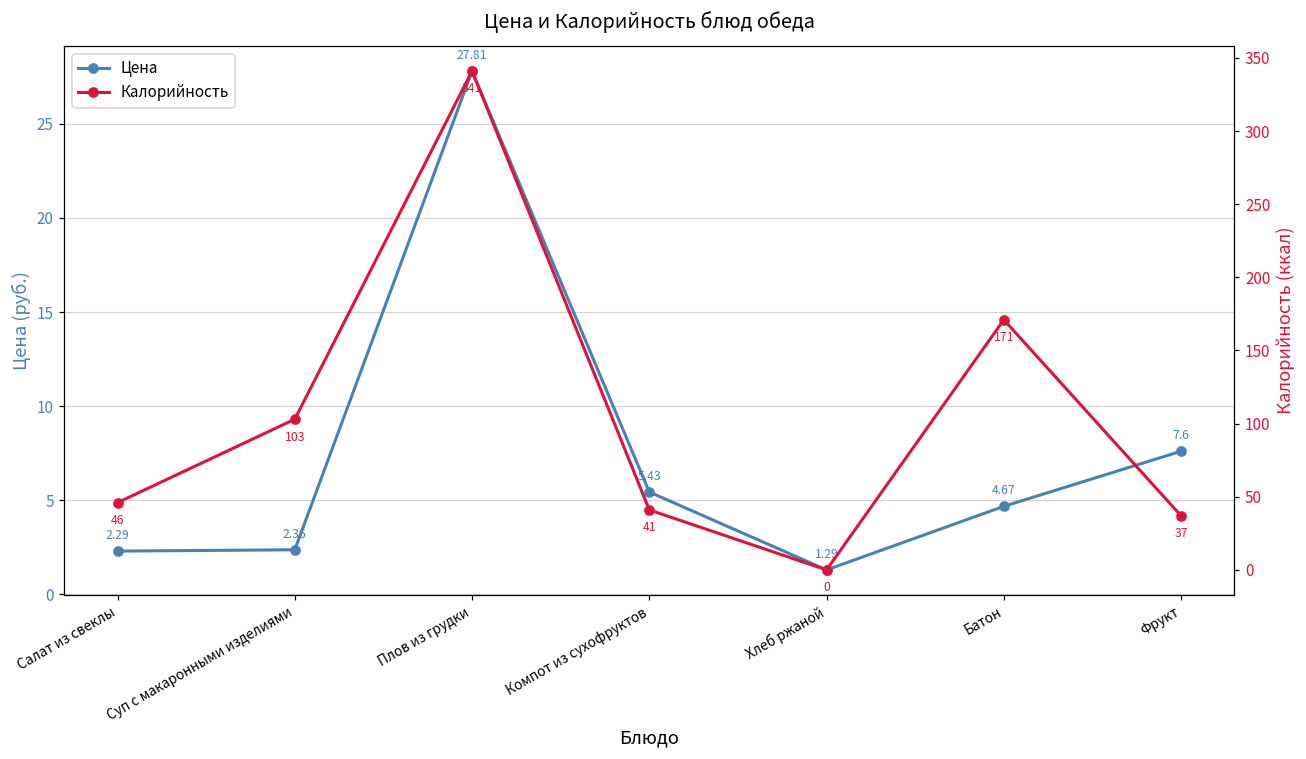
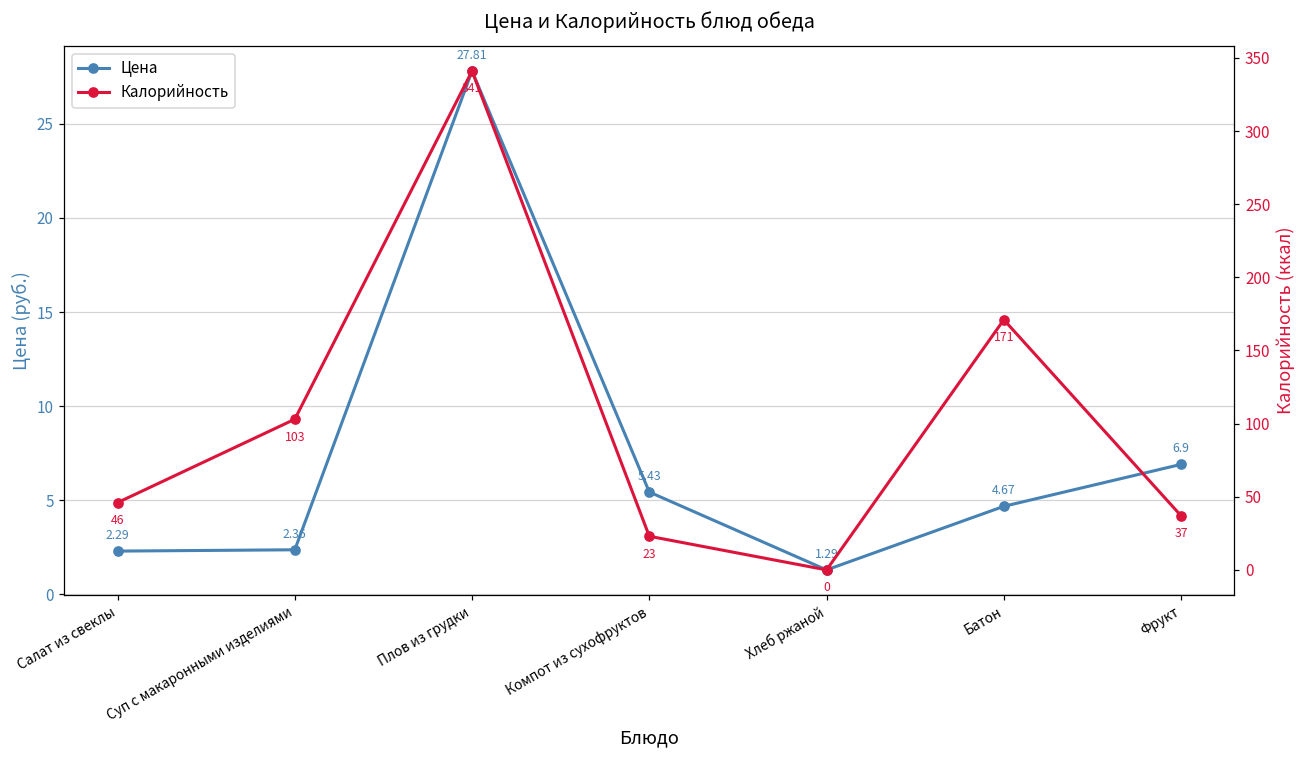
Цена, Фрукт: 7.6 -> 6.9
Калорийность, Компот из сухофруктов: 41 -> 23
